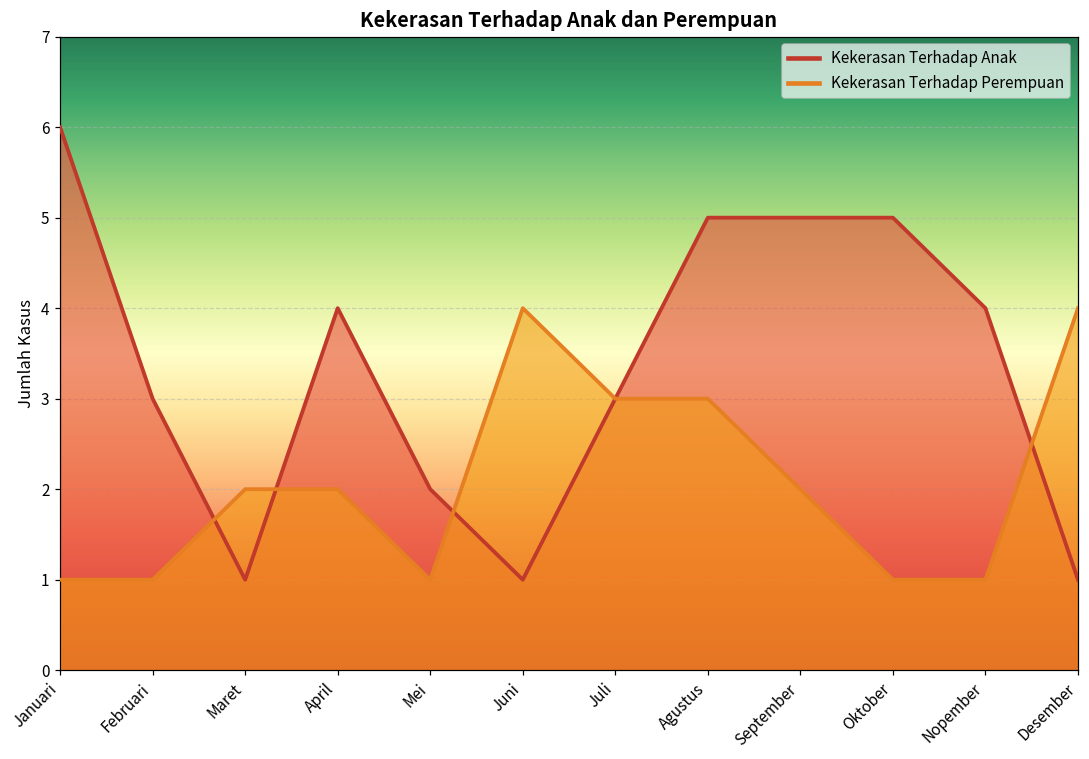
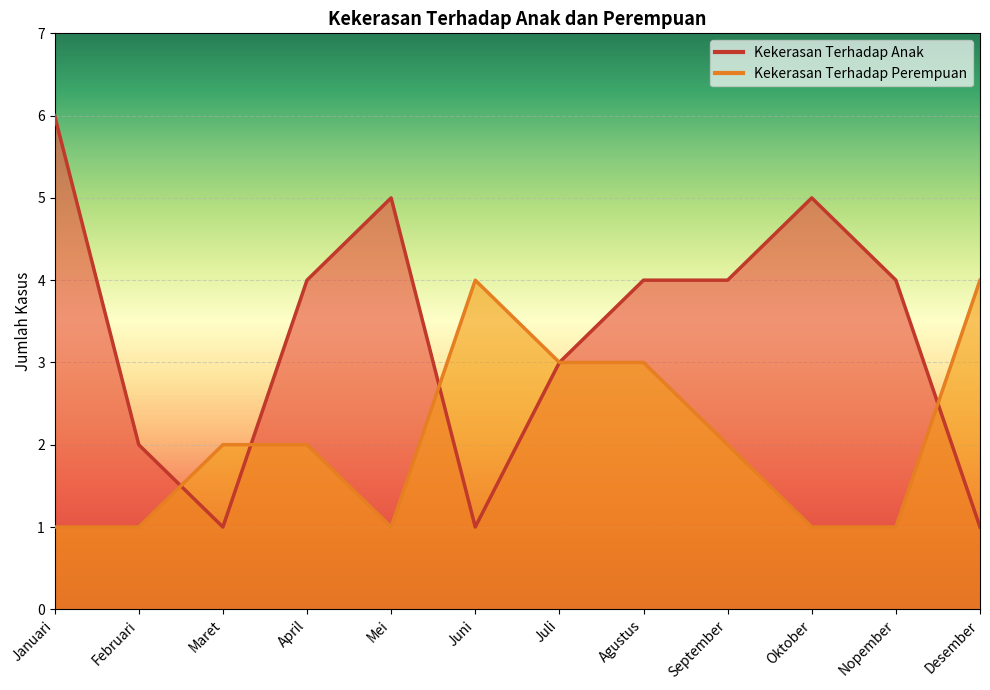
Kekerasan Terhadap Anak, Februari: 3 -> 2
Kekerasan Terhadap Anak, Mei: 2 -> 5
Kekerasan Terhadap Anak, Agustus: 5 -> 4
Kekerasan Terhadap Anak, September: 5 -> 4
